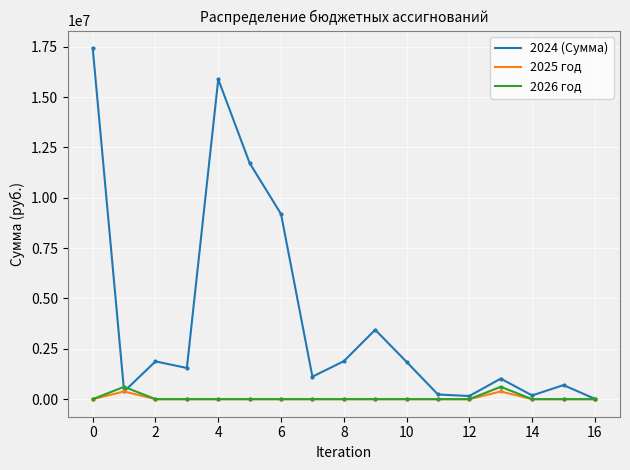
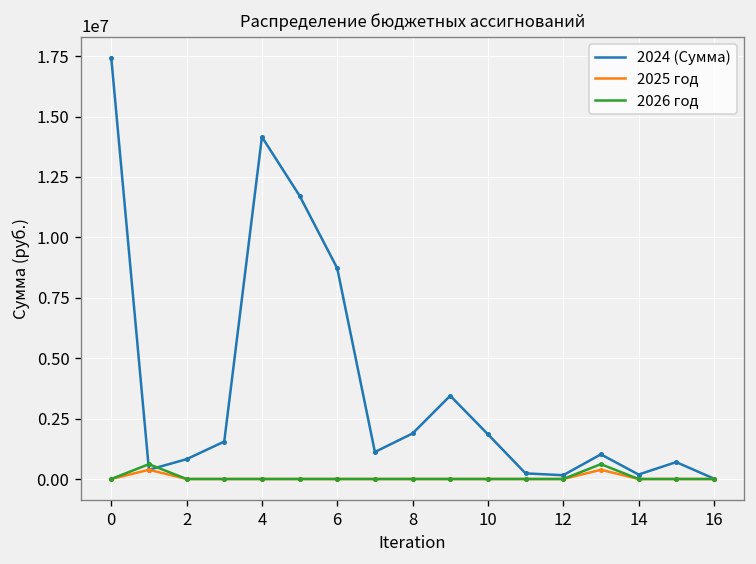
2024 (Сумма), 2: 1900000 -> 800000
2024 (Сумма), 4: 15900000 -> 14200000
2024 (Сумма), 6: 9200000 -> 8700000
